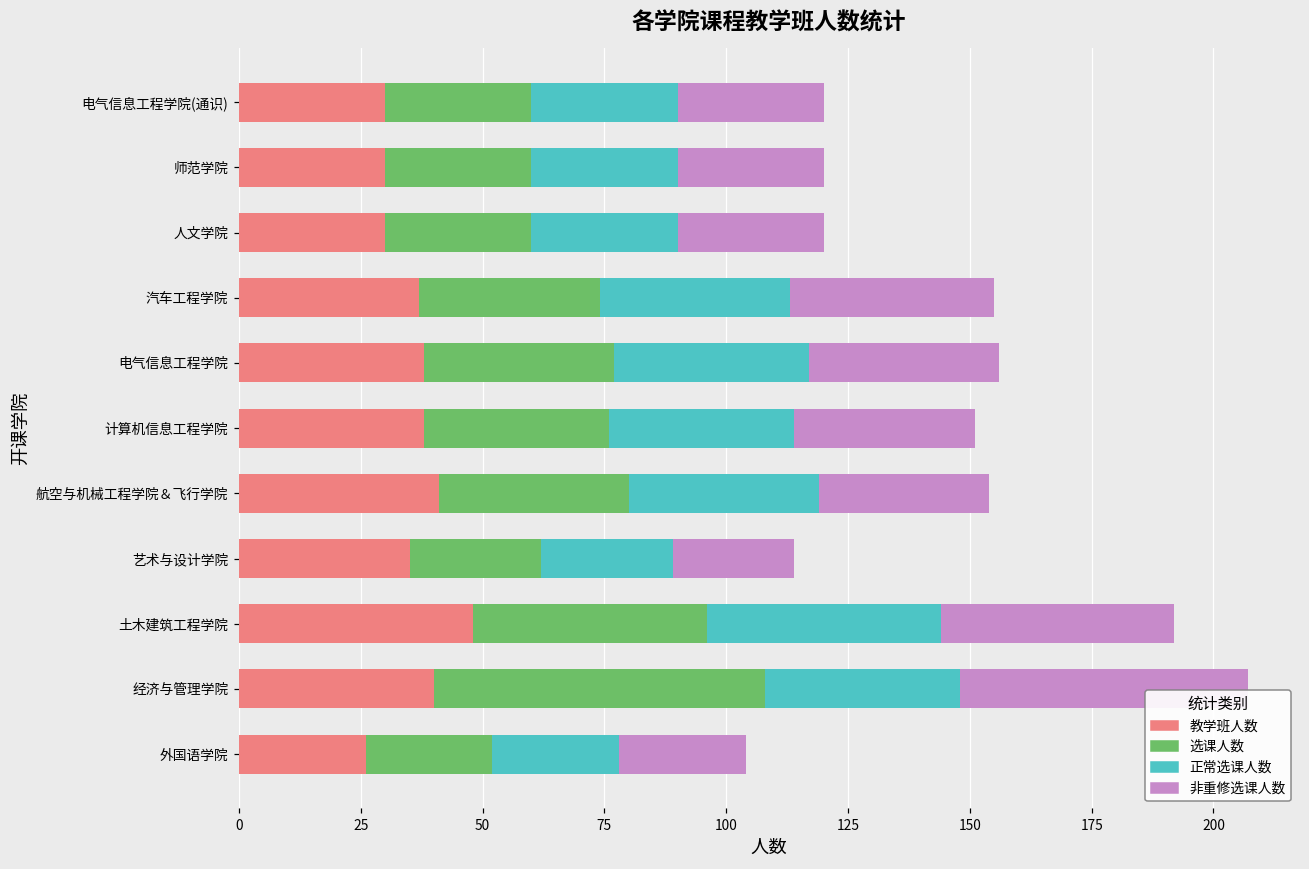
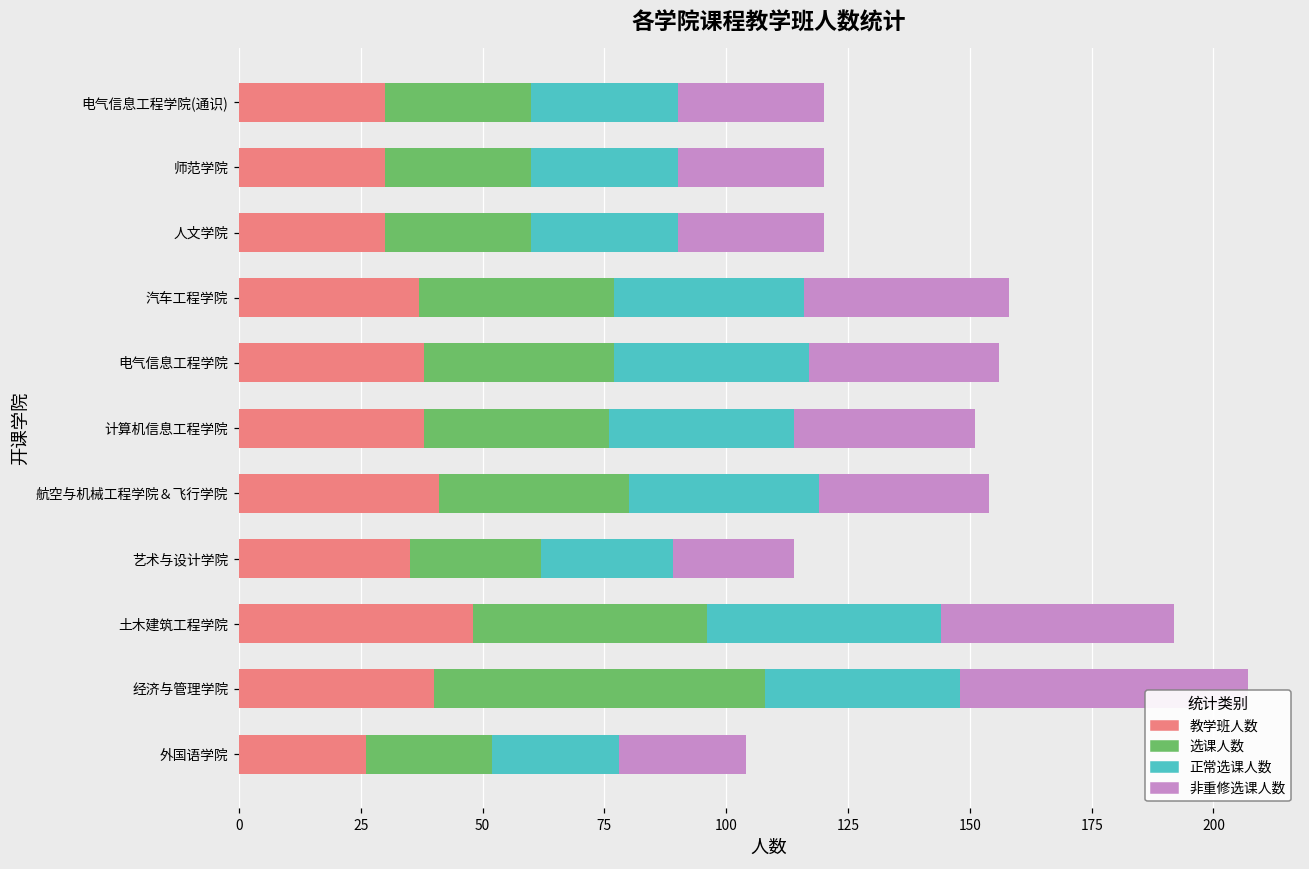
选课人数, 汽车工程学院: 37 -> 40
